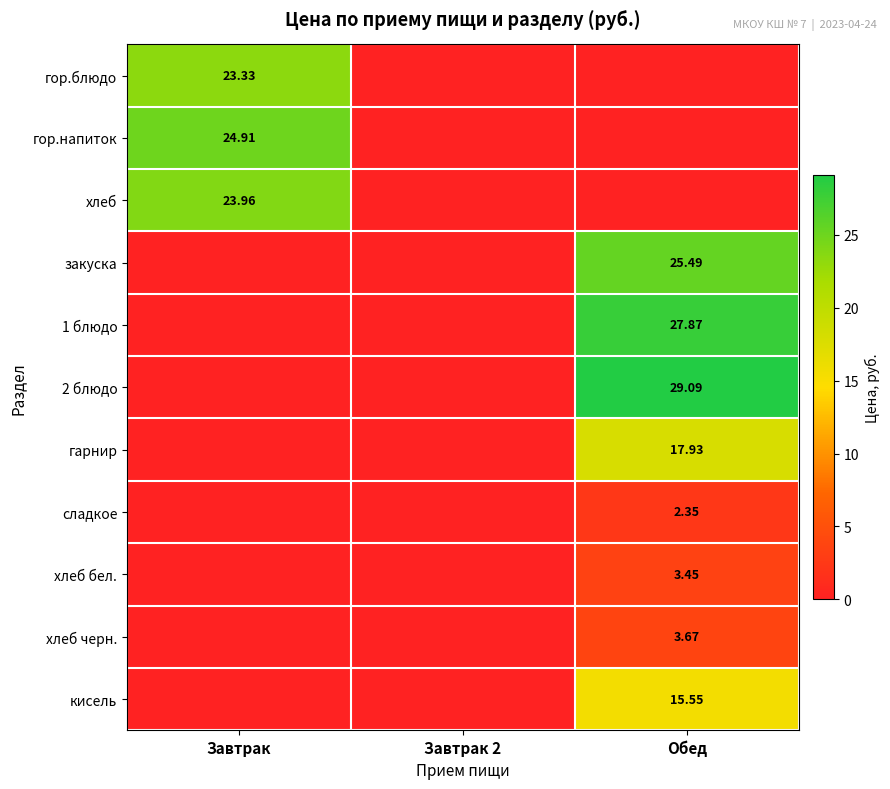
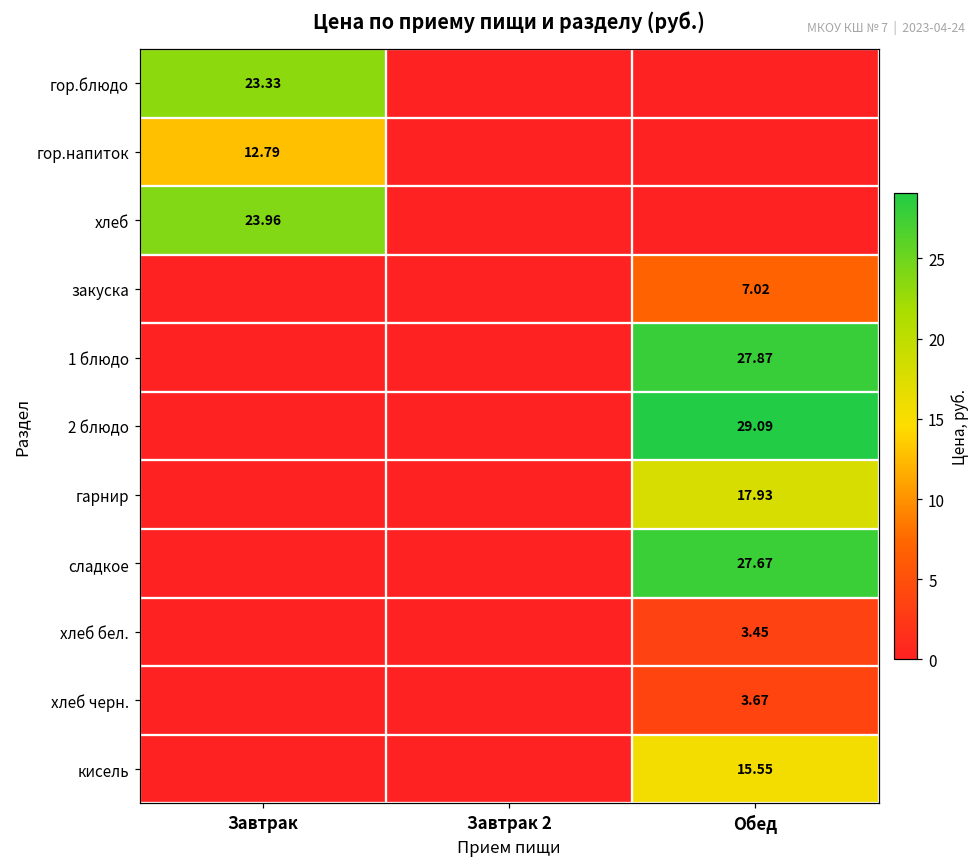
гор.напиток, Завтрак: 24.91 -> 12.79
закуска, Обед: 25.49 -> 7.02
сладкое, Обед: 2.35 -> 27.67
